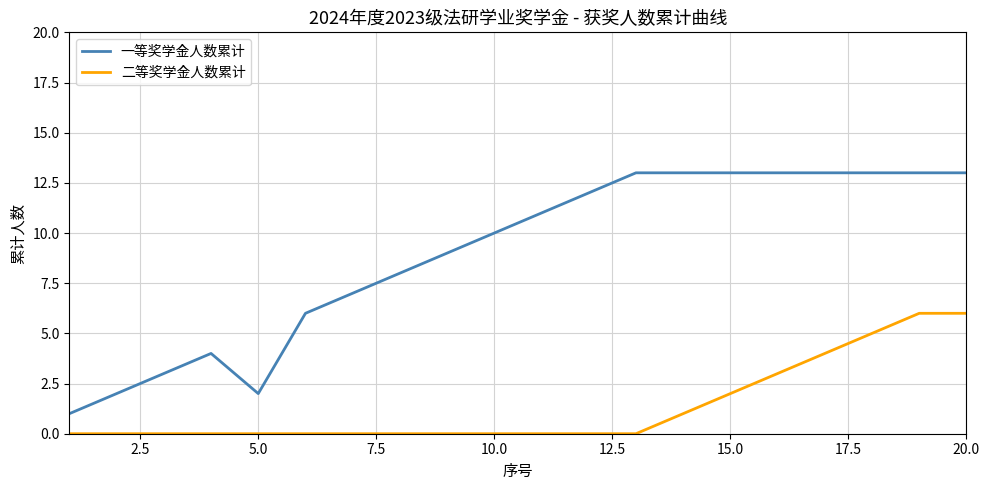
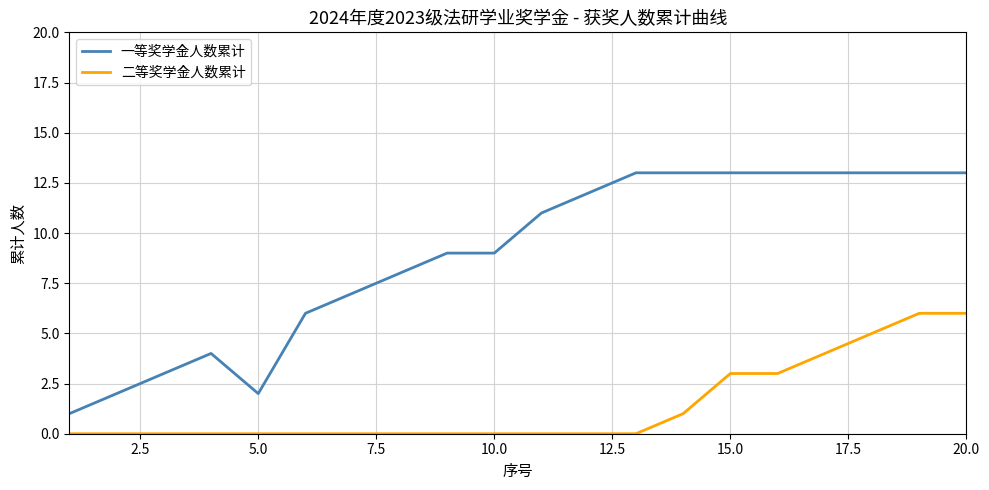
一等奖学金人数累计, 10.0: 10 -> 9
二等奖学金人数累计, 15.0: 2 -> 3
